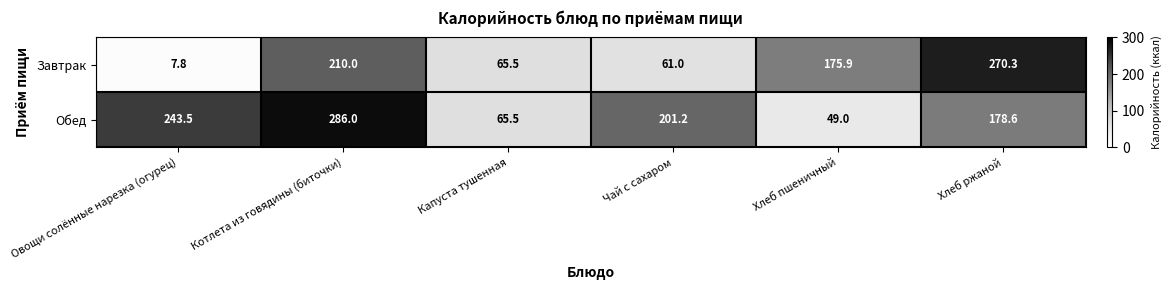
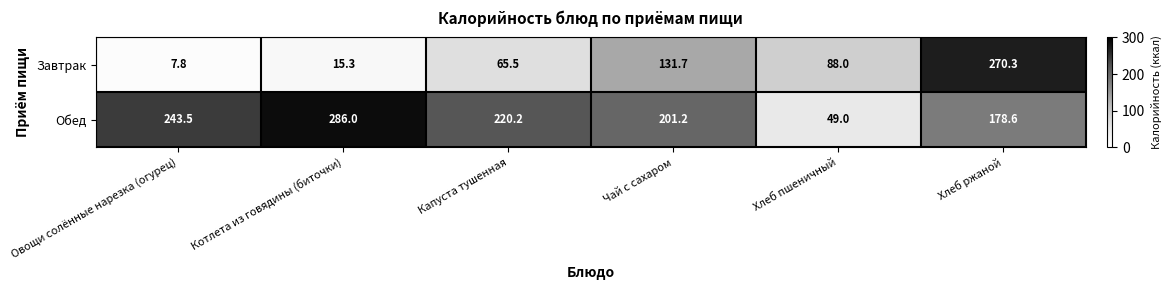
Завтрак, Котлета из говядины (биточки): 210.0 -> 15.3
Завтрак, Чай с сахаром: 61.0 -> 131.7
Завтрак, Хлеб пшеничный: 175.9 -> 88.0
Обед, Капуста тушенная: 65.5 -> 220.2
